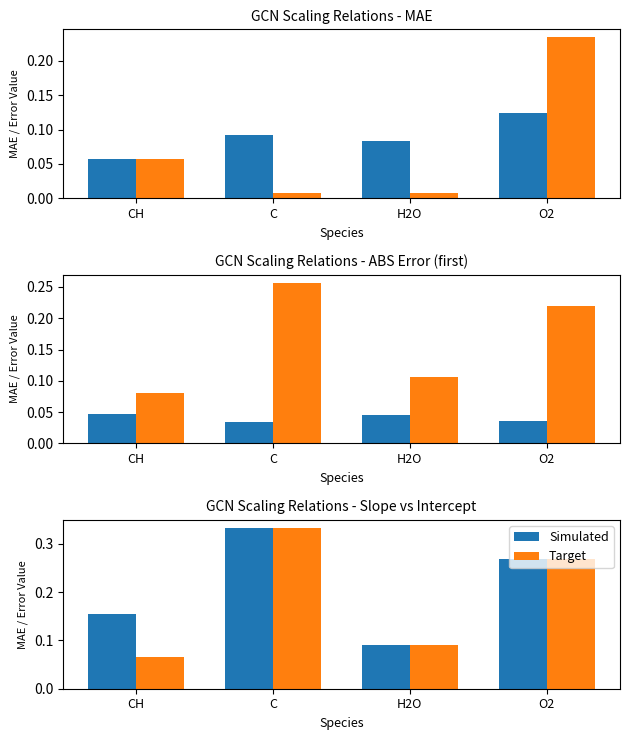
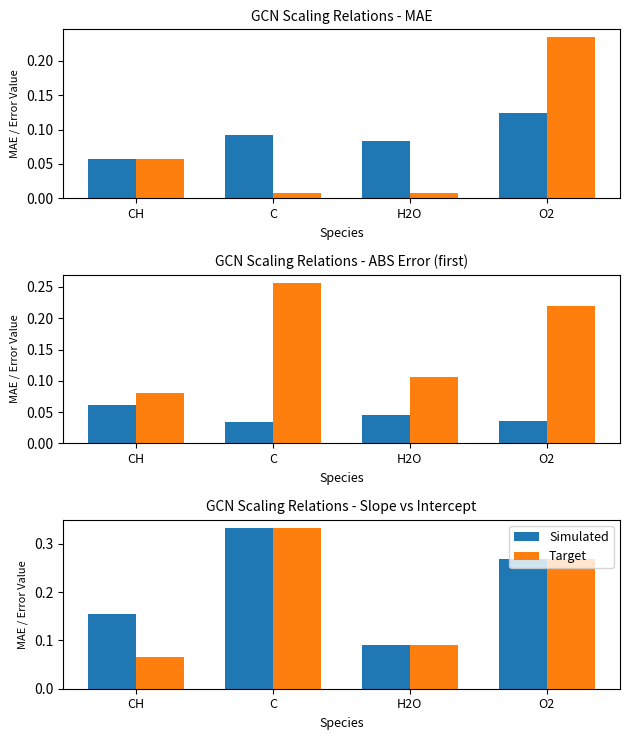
GCN Scaling Relations - ABS Error (first), Simulated, CH: 0.05 -> 0.06
